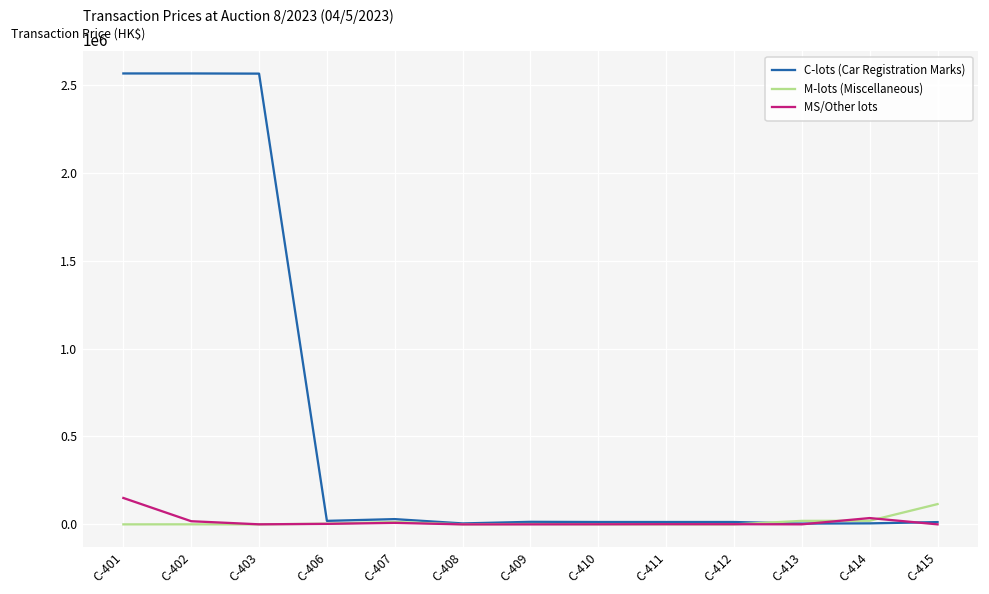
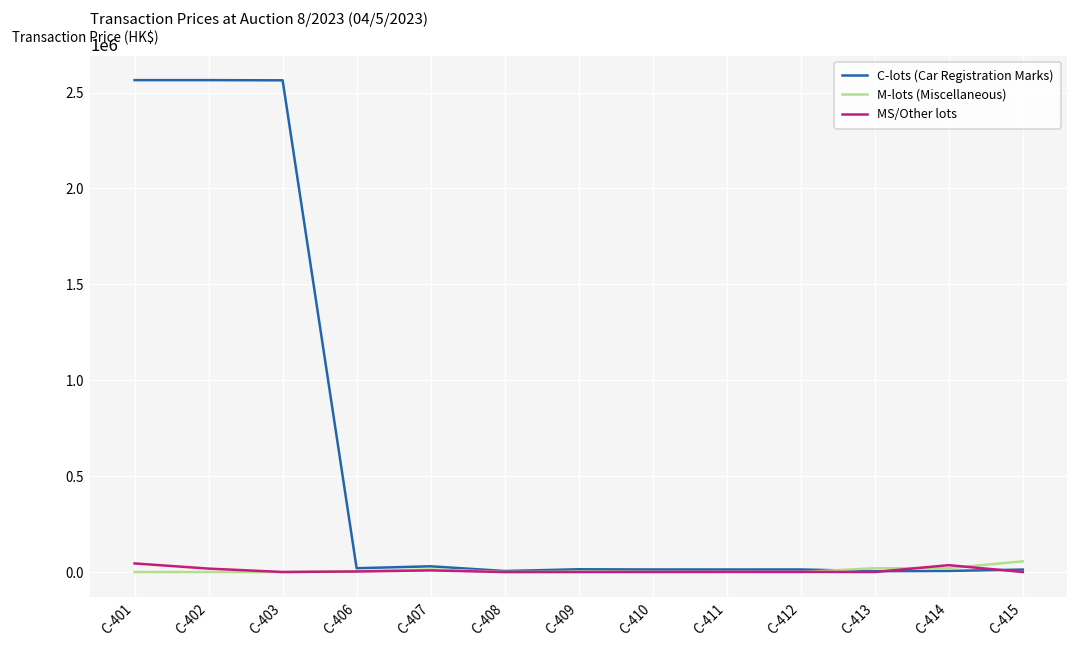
MS/Other lots, C-401: 150000 -> 50000
M-lots (Miscellaneous), C-415: 120000 -> 60000
